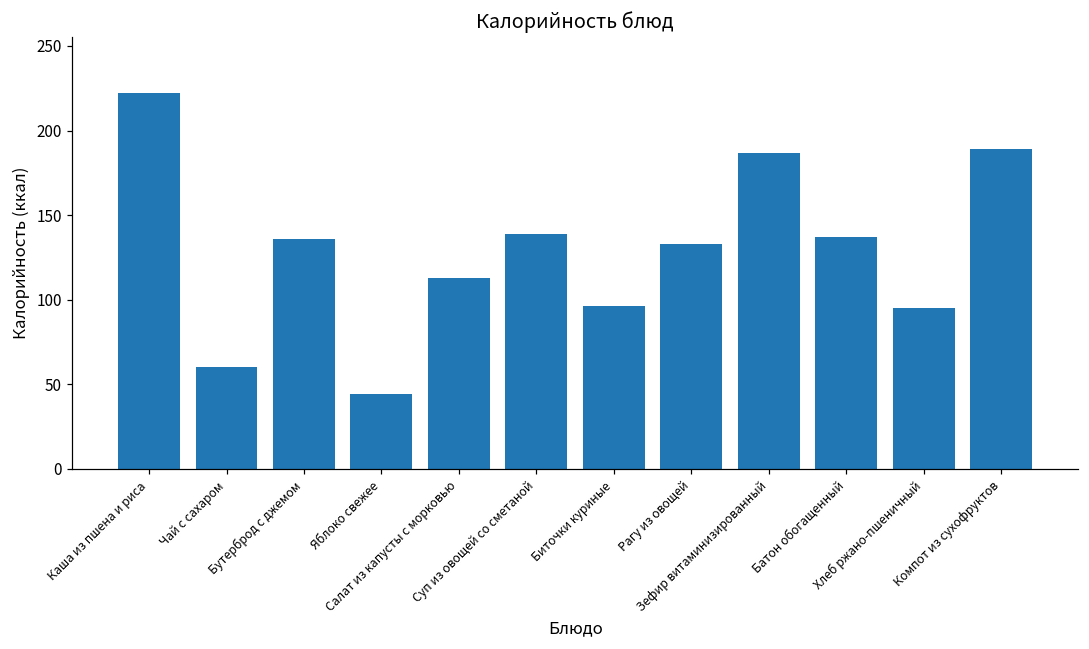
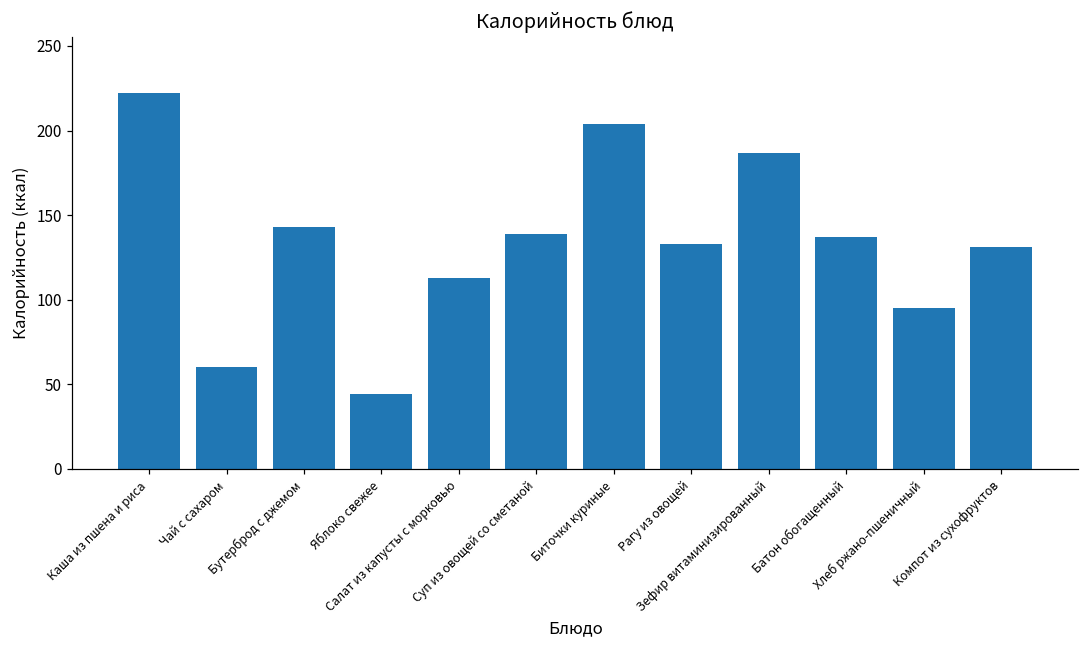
Бутерброд с джемом: 136 -> 143
Биточки куриные: 96 -> 204
Компот из сухофруктов: 189 -> 131
